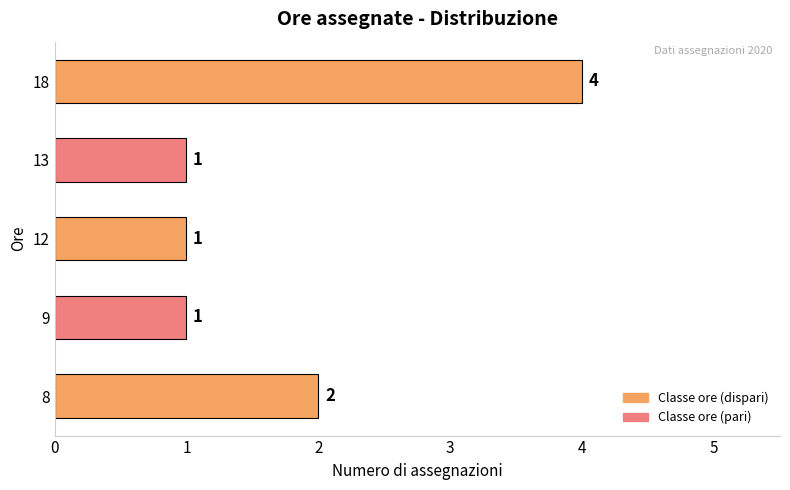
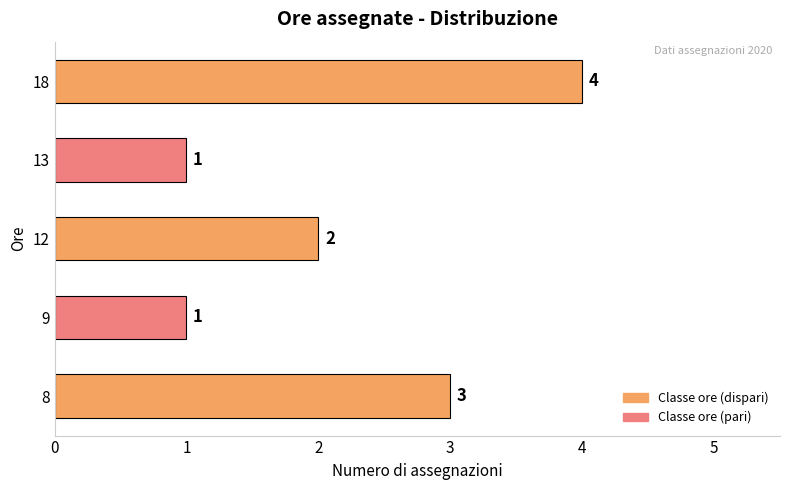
12: 1 -> 2
8: 2 -> 3
